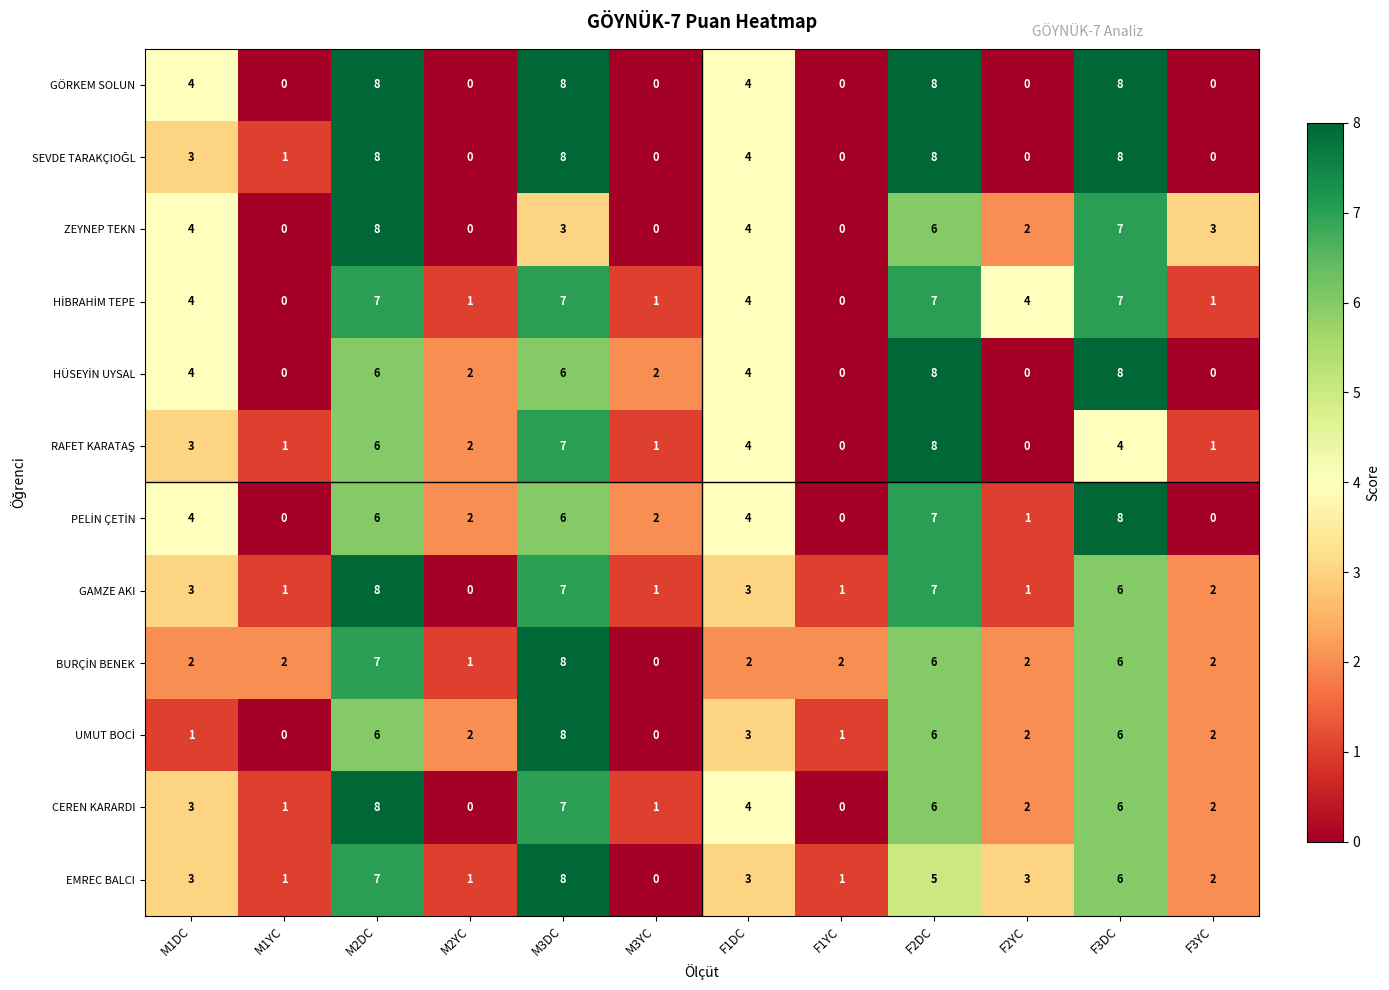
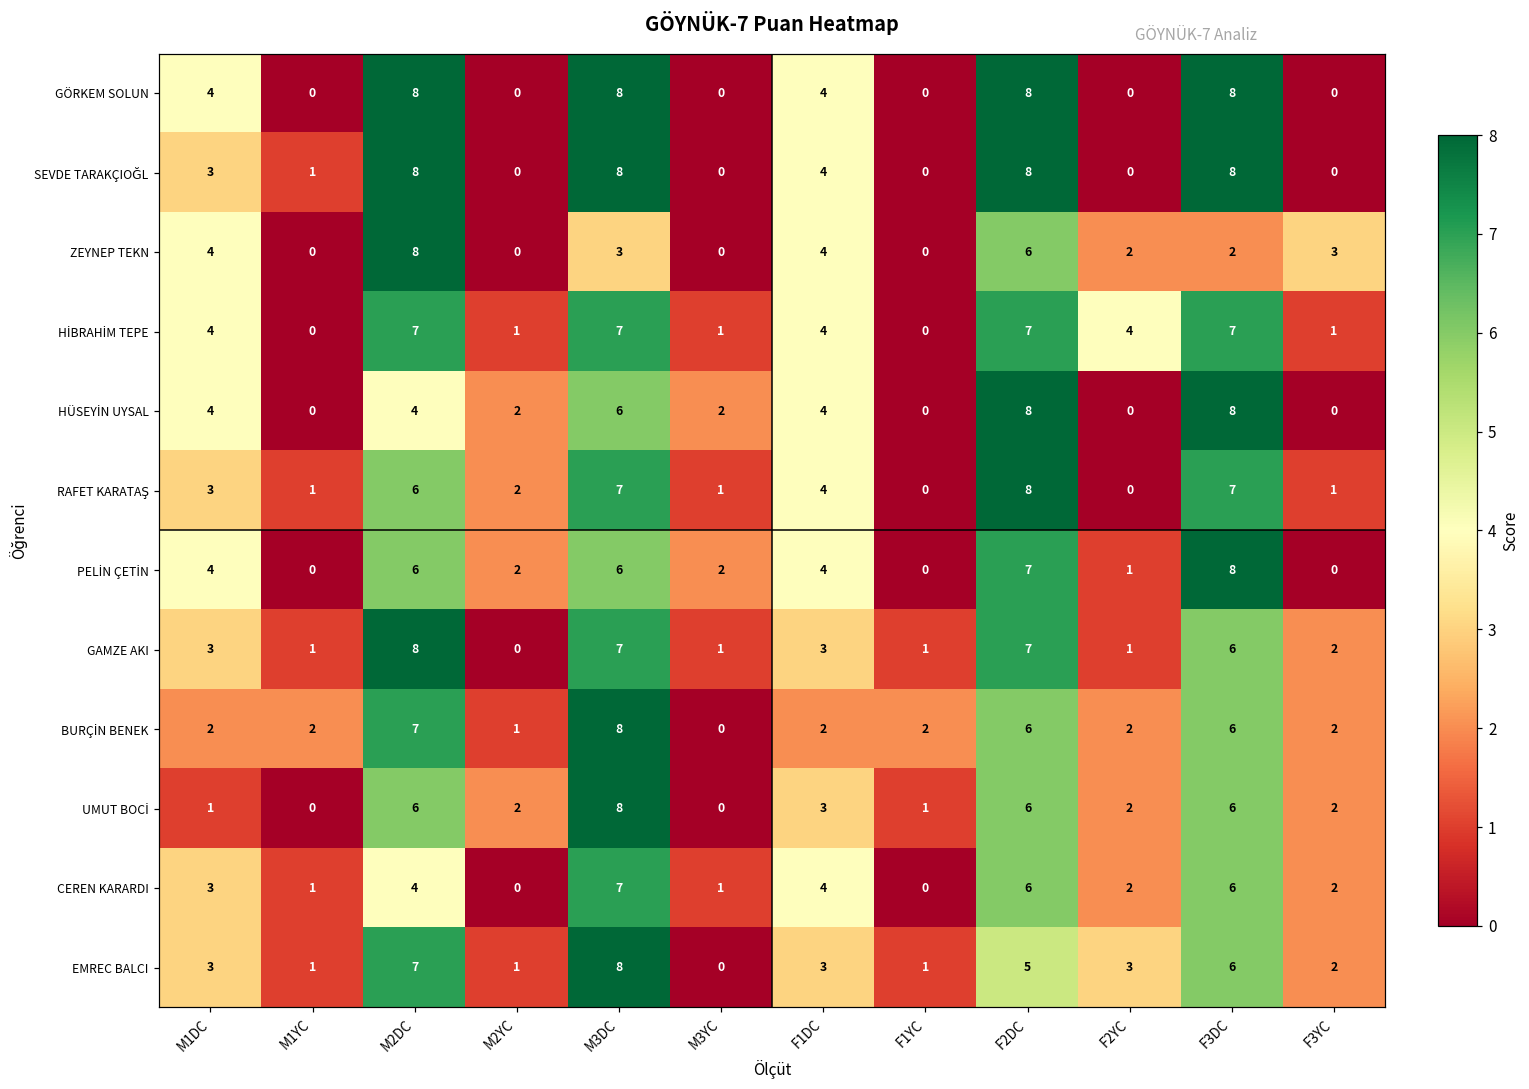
ZEYNEP TEKN, F3DC: 7 -> 2
HÜSEYİN UYSAL, M2DC: 6 -> 4
RAFET KARATAŞ, F3DC: 4 -> 7
CEREN KARARDI, M2DC: 8 -> 4
